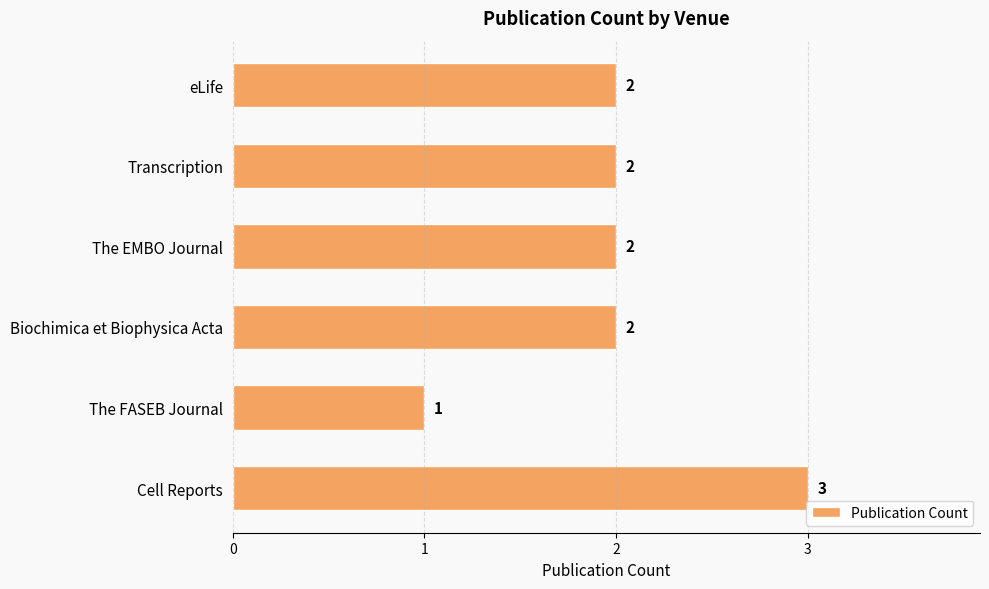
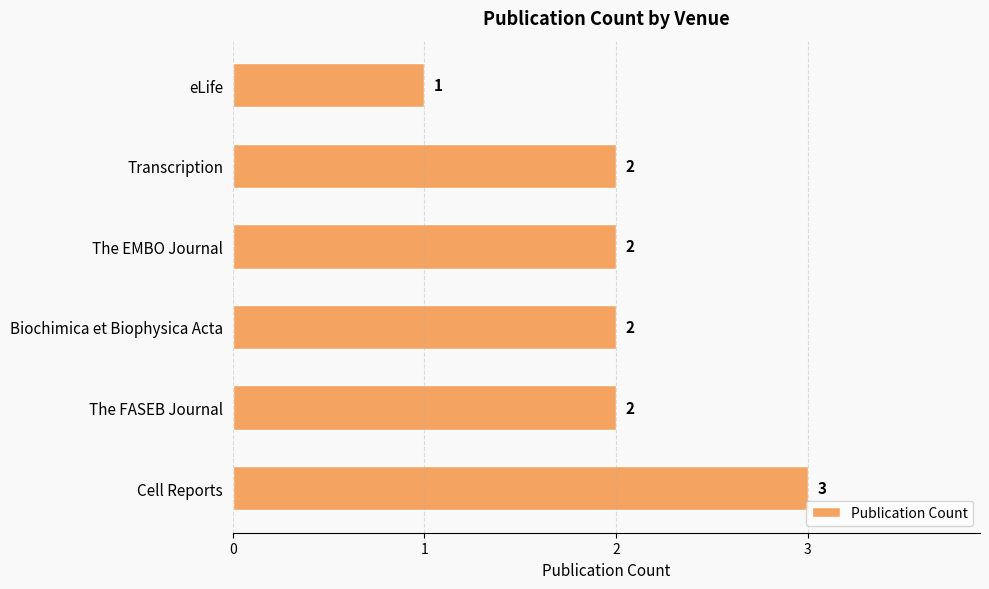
eLife: 2 -> 1
The FASEB Journal: 1 -> 2
